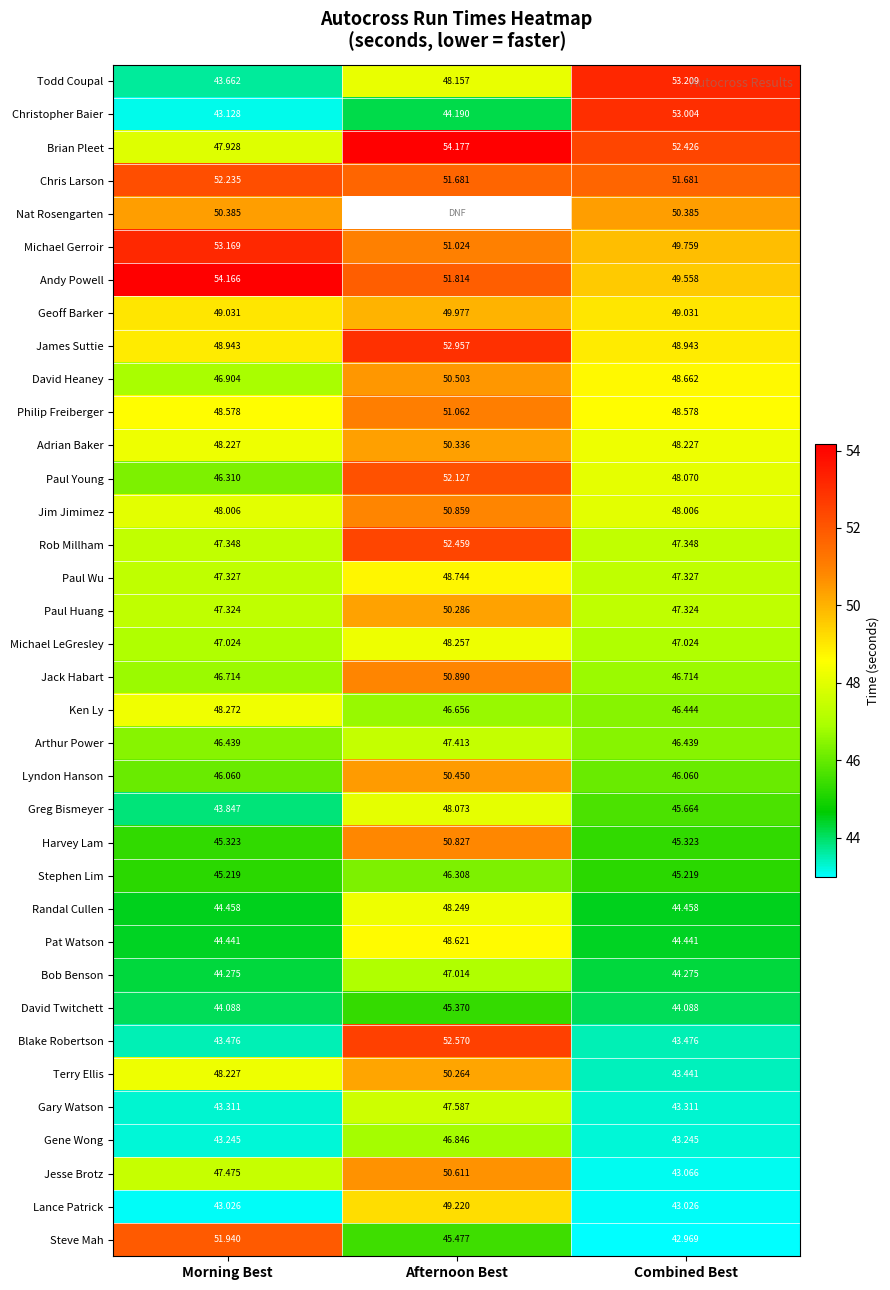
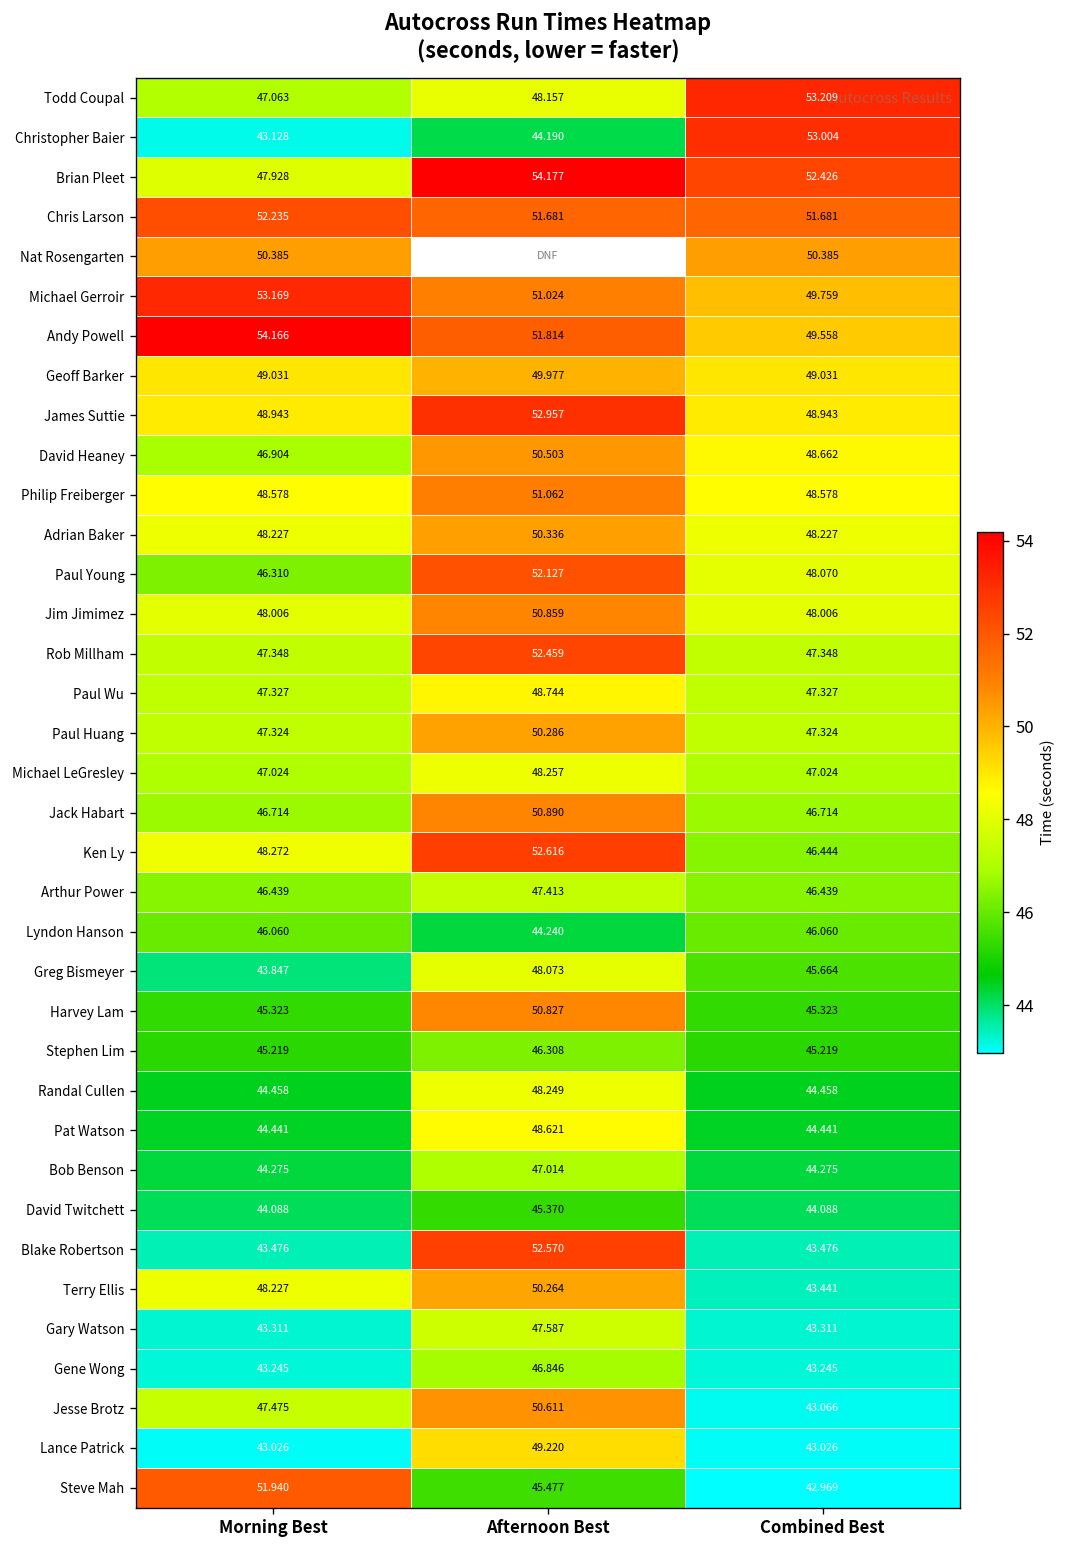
Todd Coupal, Morning Best: 43.662 -> 47.063
Ken Ly, Afternoon Best: 46.656 -> 52.616
Lyndon Hanson, Afternoon Best: 50.450 -> 44.240
